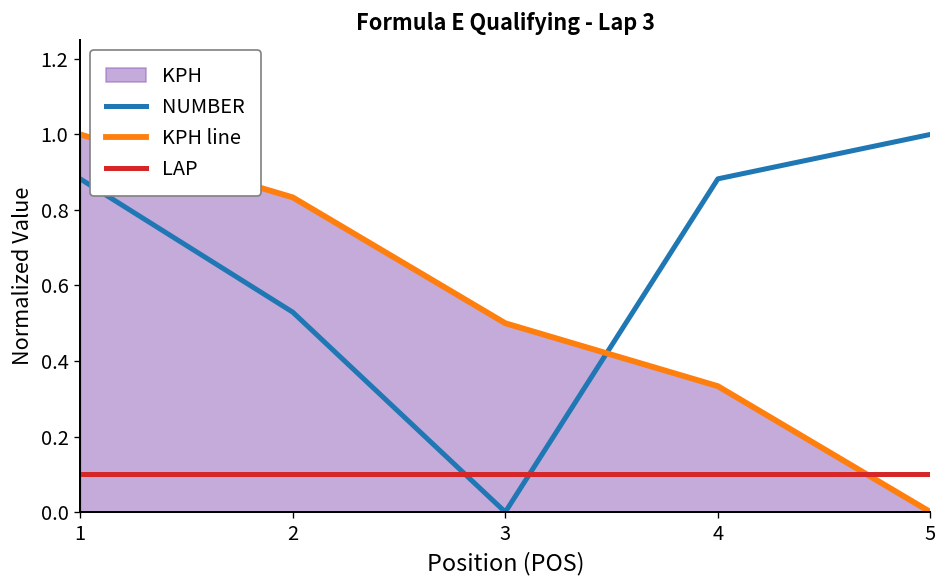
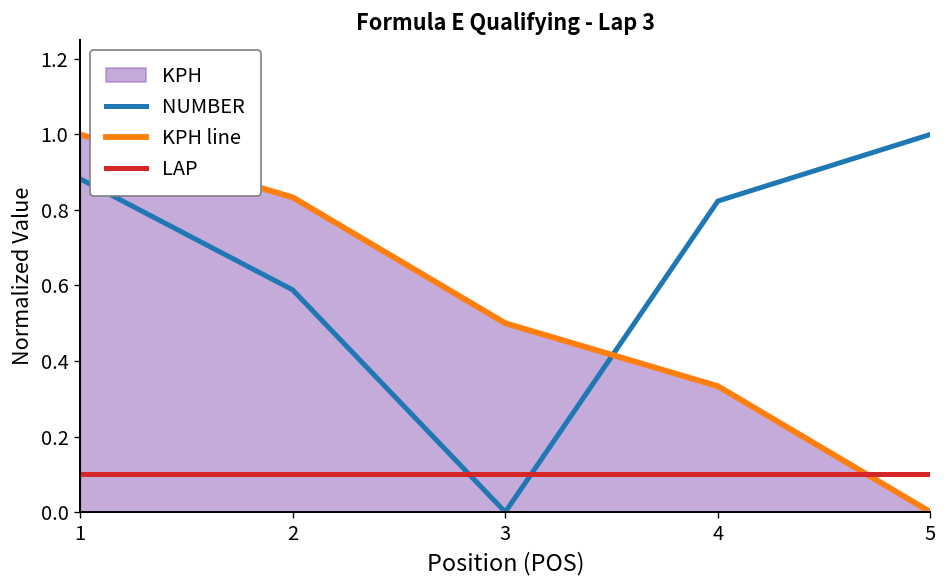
NUMBER, 2: 0.53 -> 0.59
NUMBER, 4: 0.88 -> 0.82
